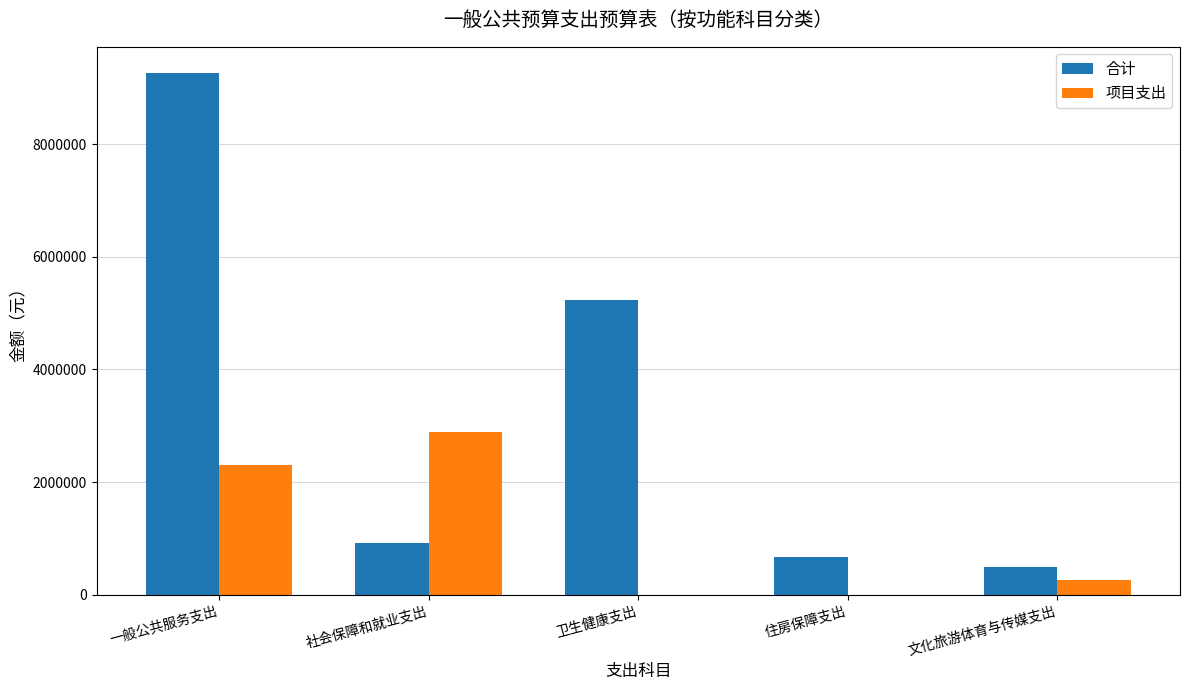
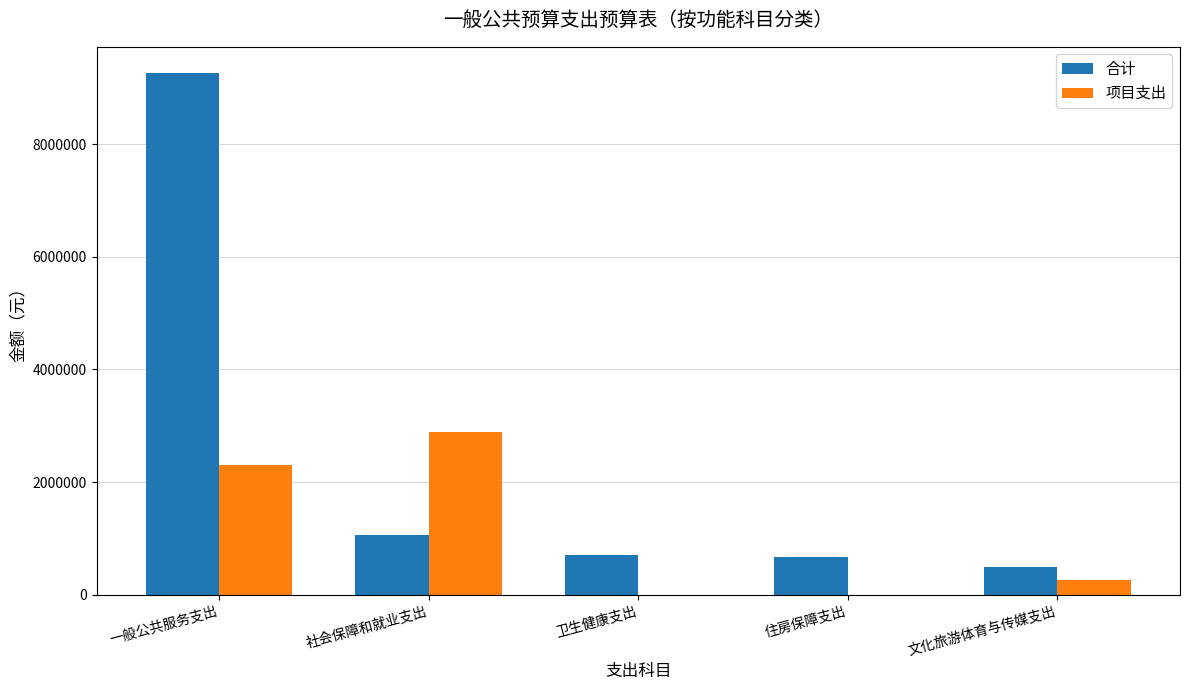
合计, 社会保障和就业支出: 900000 -> 1100000
合计, 卫生健康支出: 5200000 -> 700000
